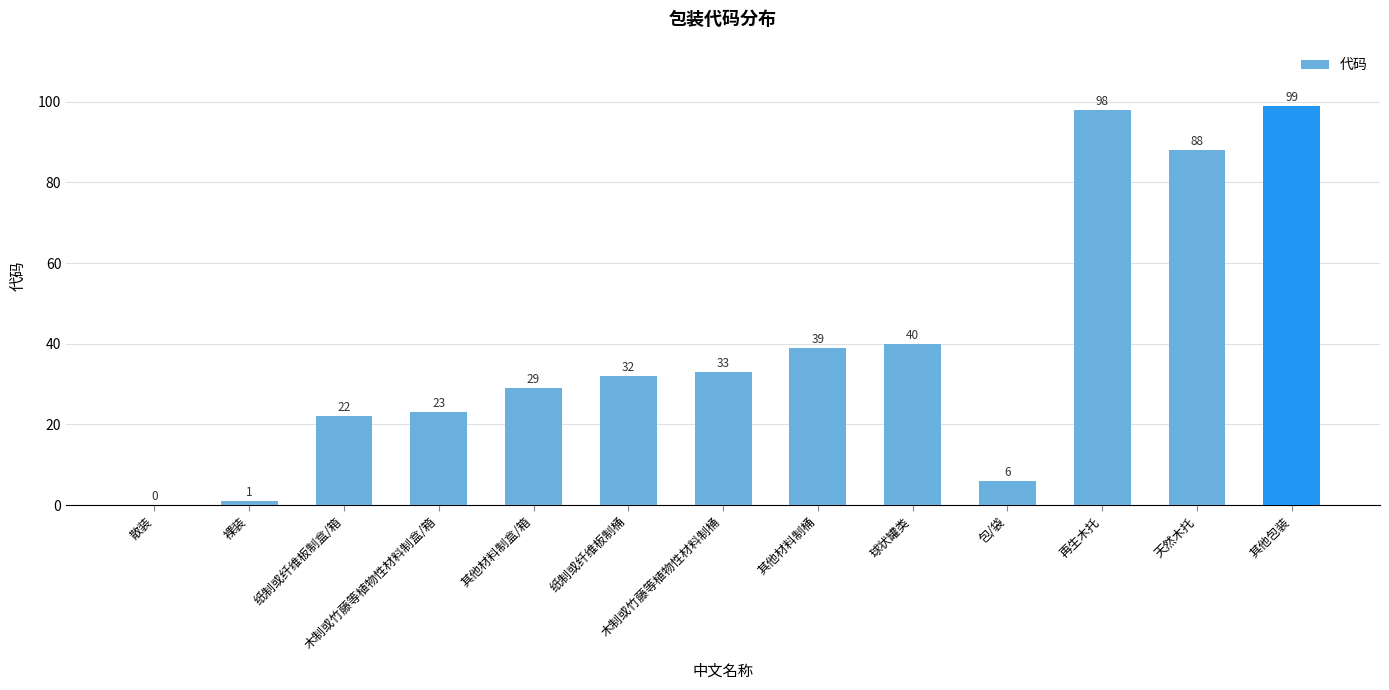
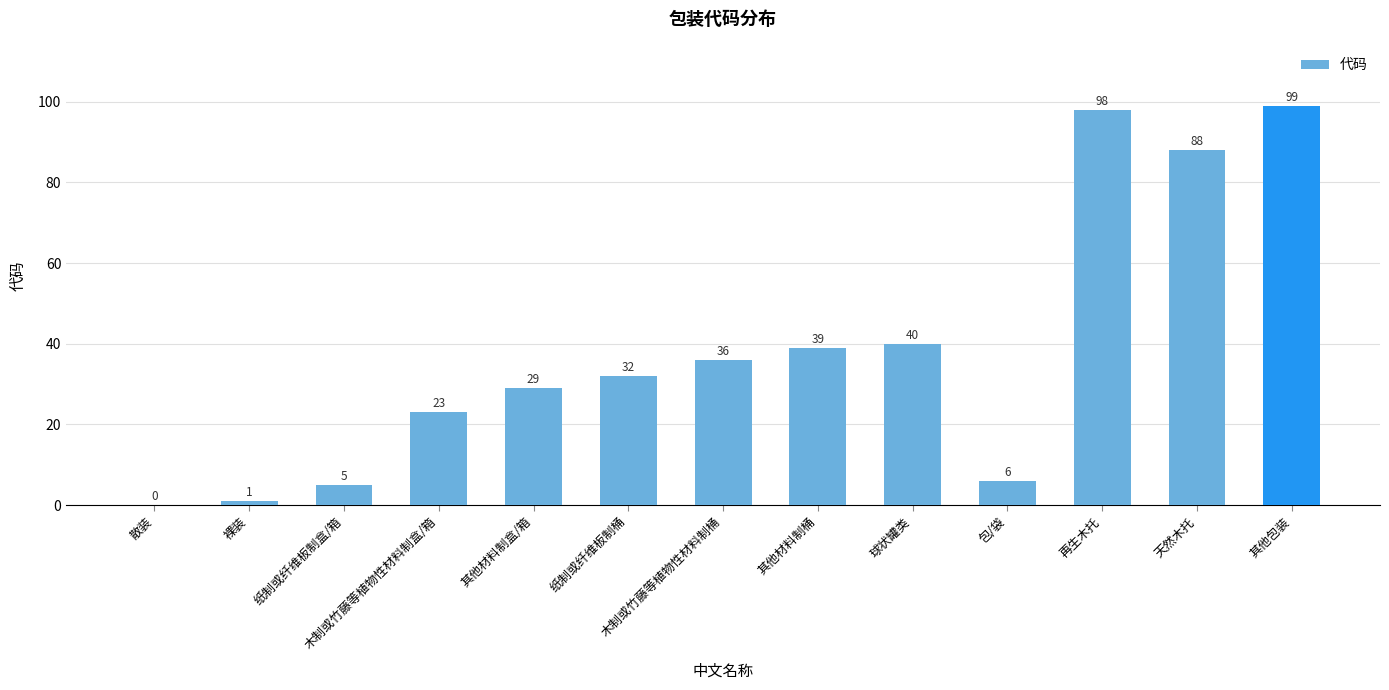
纸制或纤维板制盒/箱: 22 -> 5
木制或竹藤等植物性材料制桶: 33 -> 36
